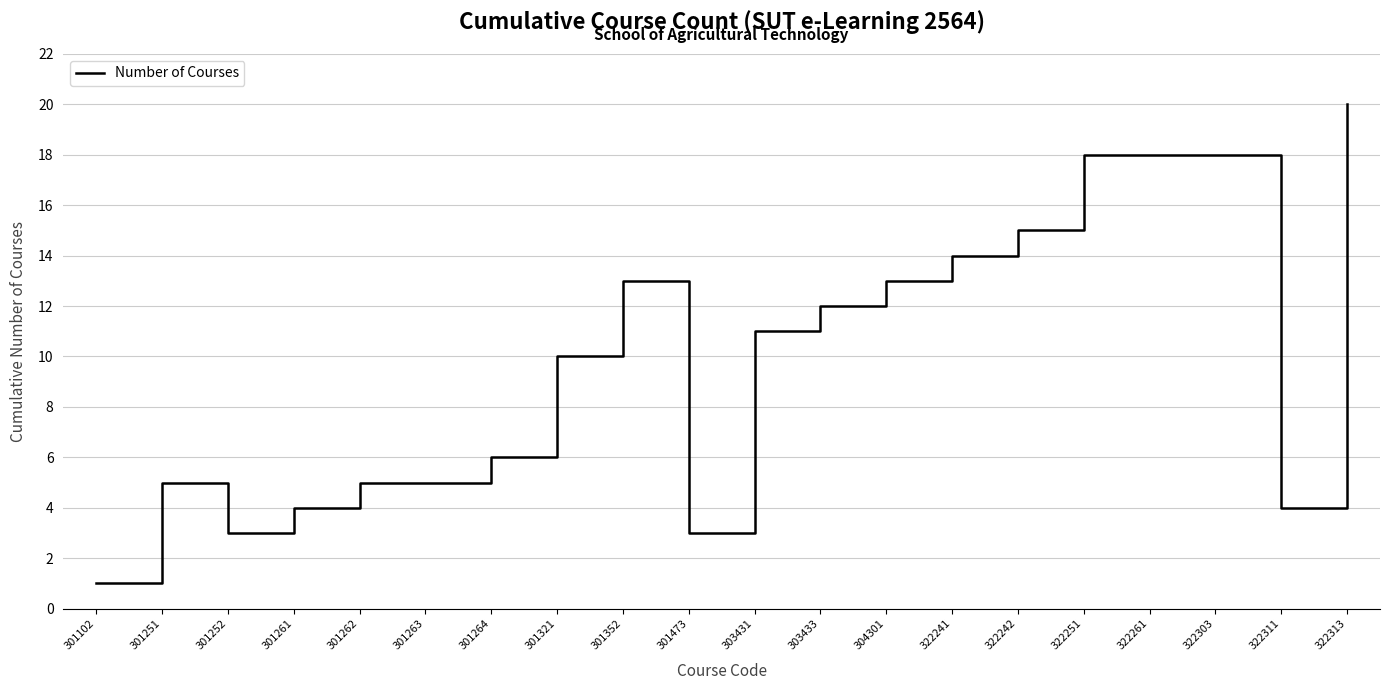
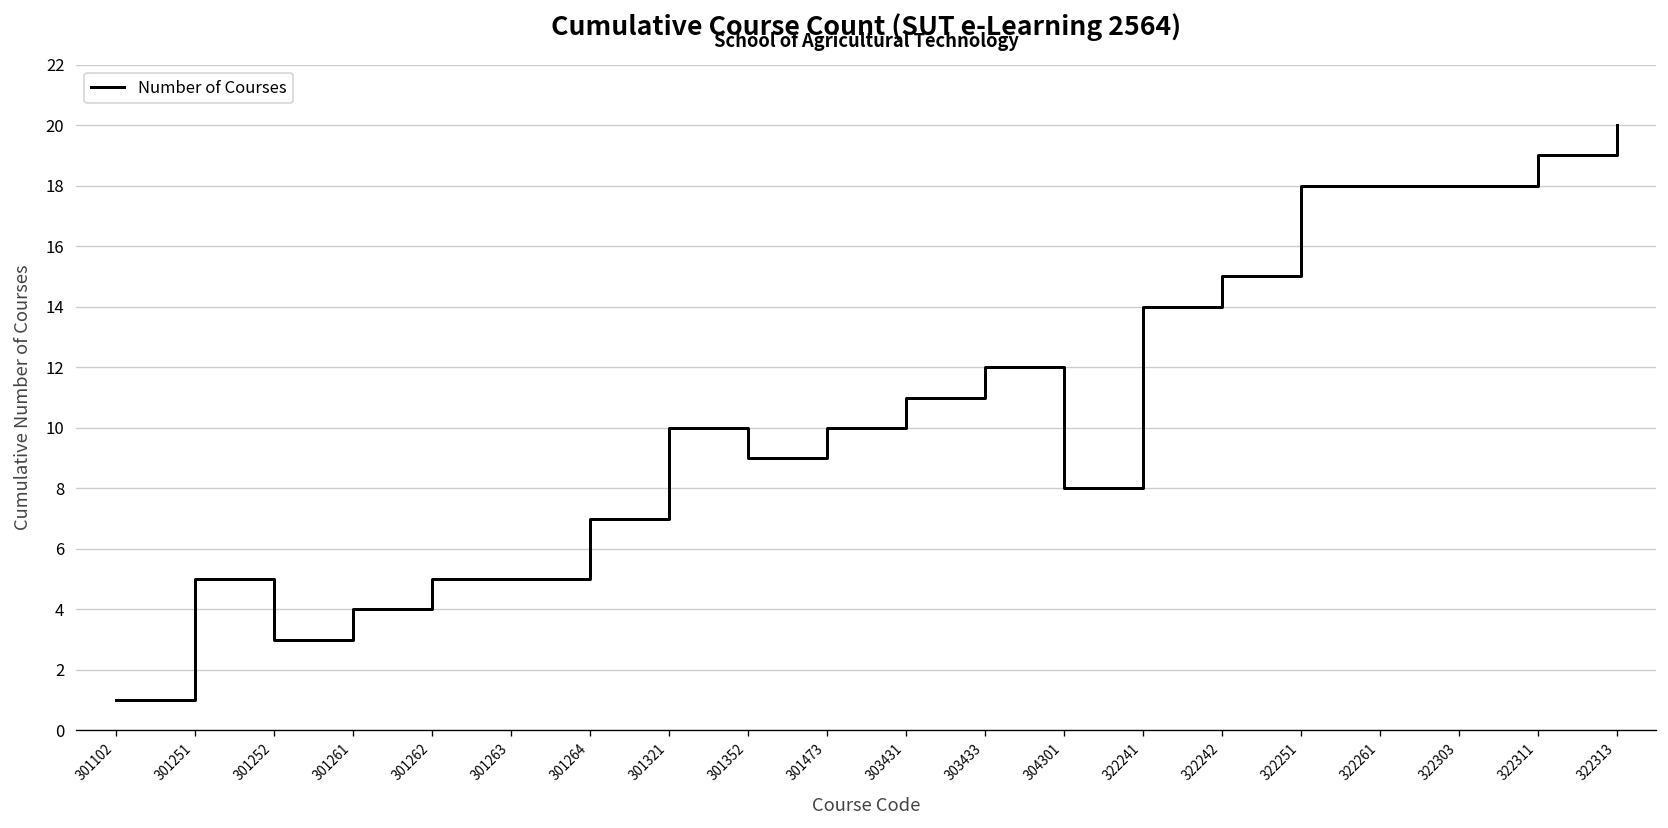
301264: 6 -> 7
301352: 13 -> 9
301473: 3 -> 10
304301: 13 -> 8
322311: 4 -> 19
